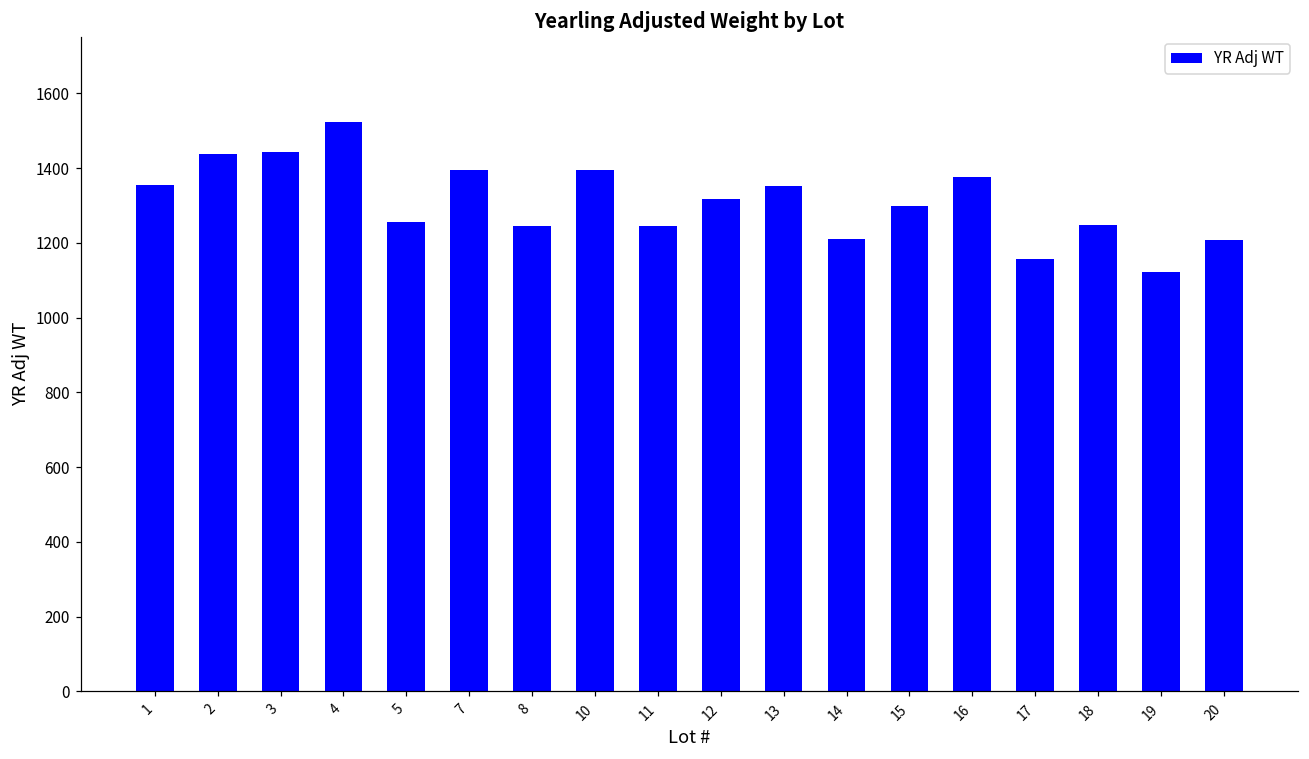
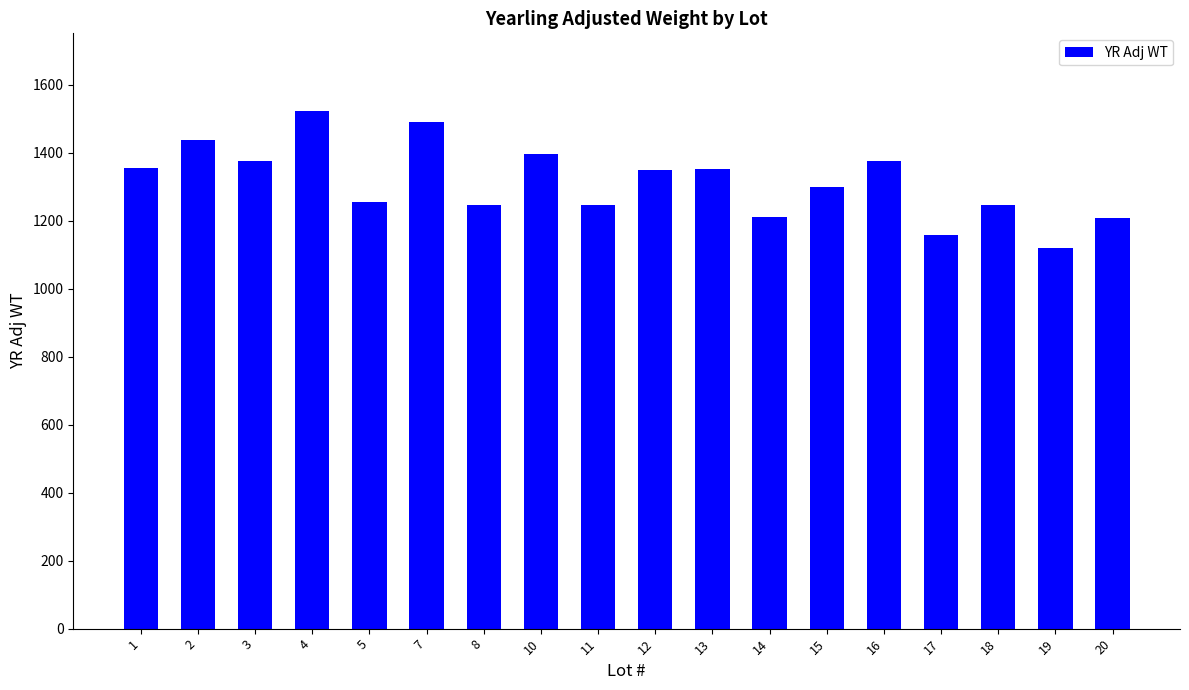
3: 1440 -> 1380
7: 1390 -> 1490
12: 1320 -> 1350
